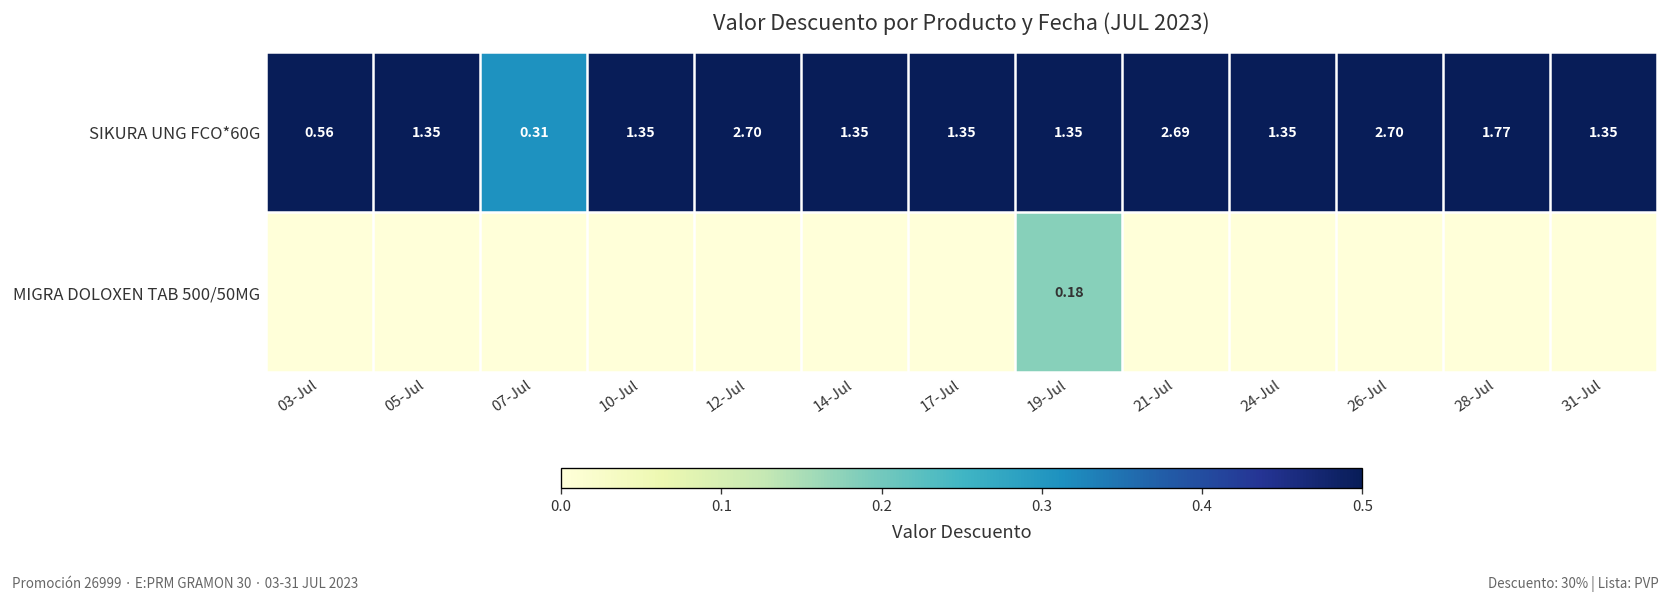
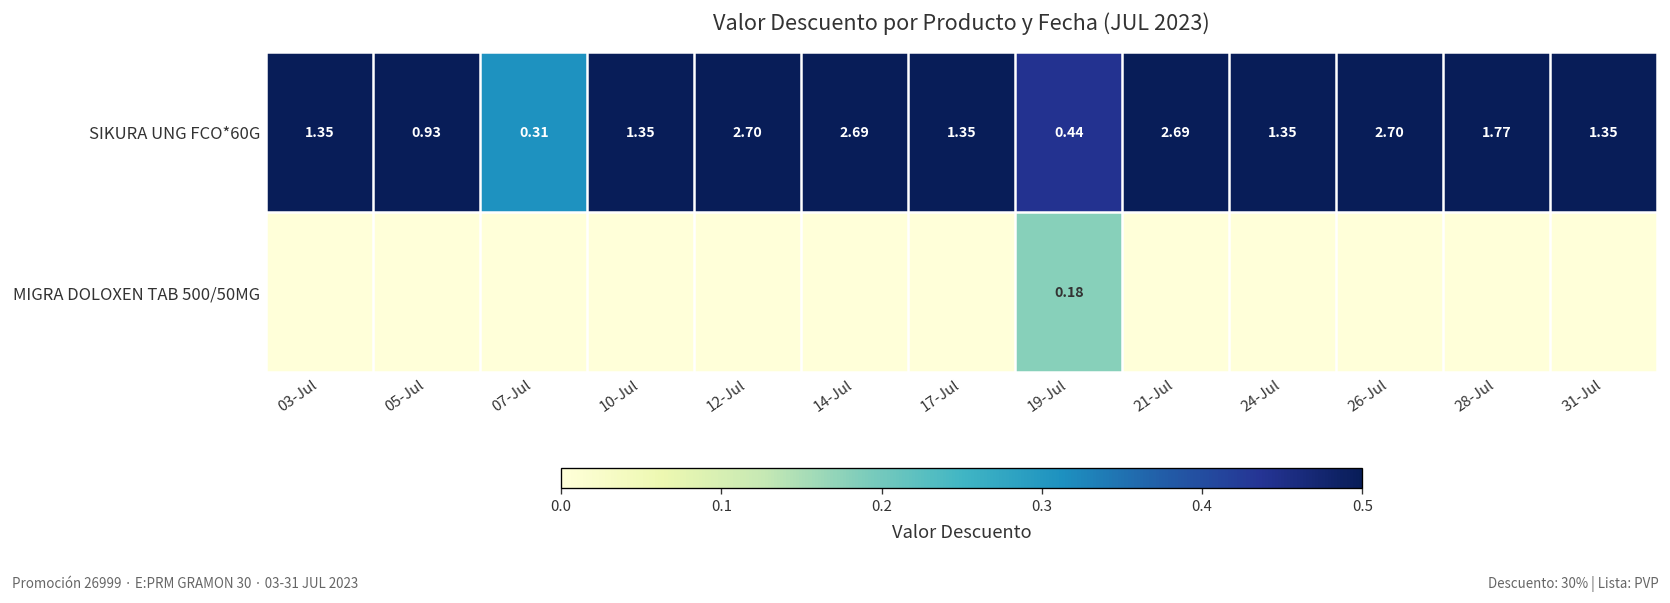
SIKURA UNG FCO*60G, 03-Jul: 0.56 -> 1.35
SIKURA UNG FCO*60G, 05-Jul: 1.35 -> 0.93
SIKURA UNG FCO*60G, 14-Jul: 1.35 -> 2.69
SIKURA UNG FCO*60G, 19-Jul: 1.35 -> 0.44
